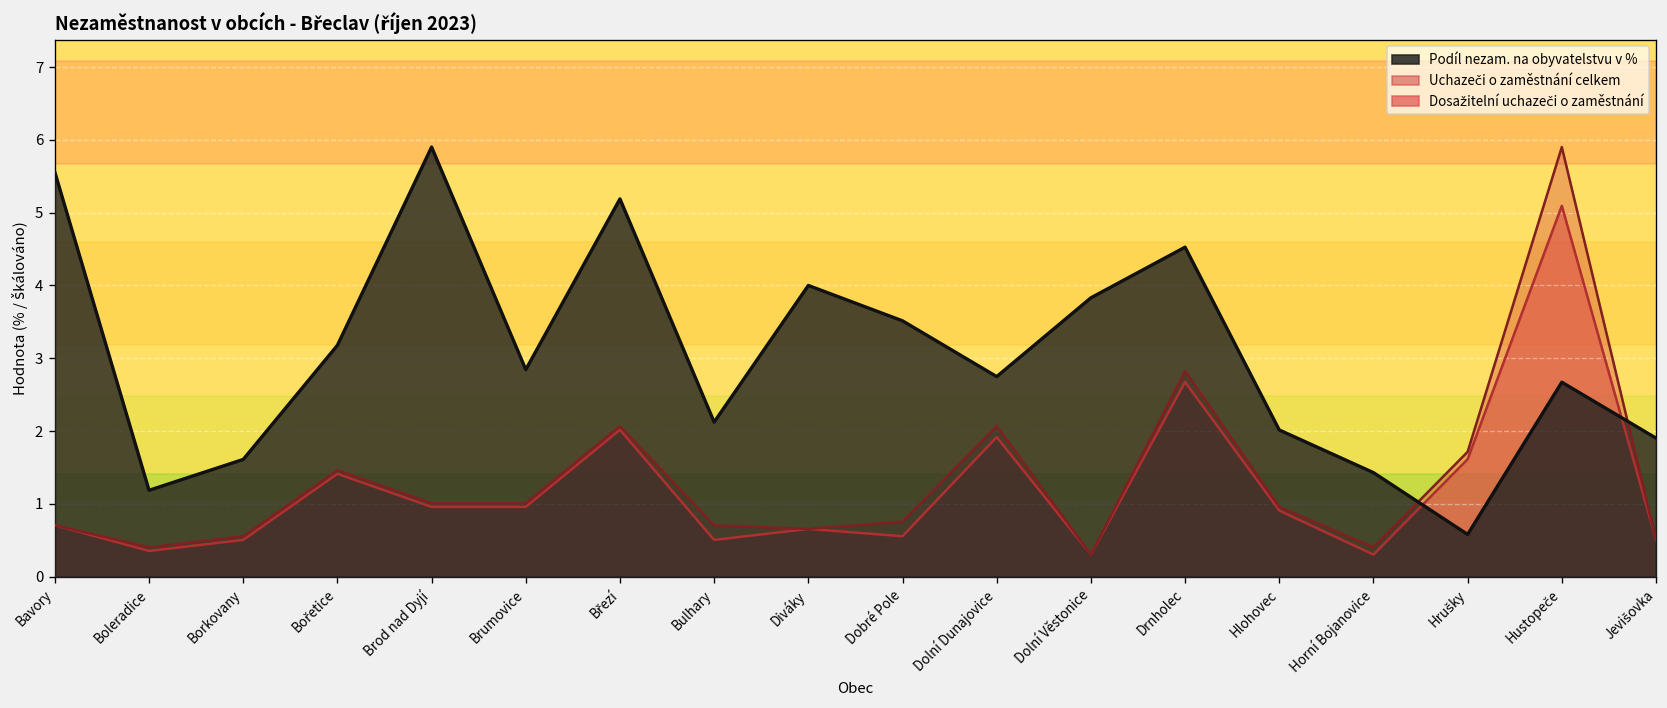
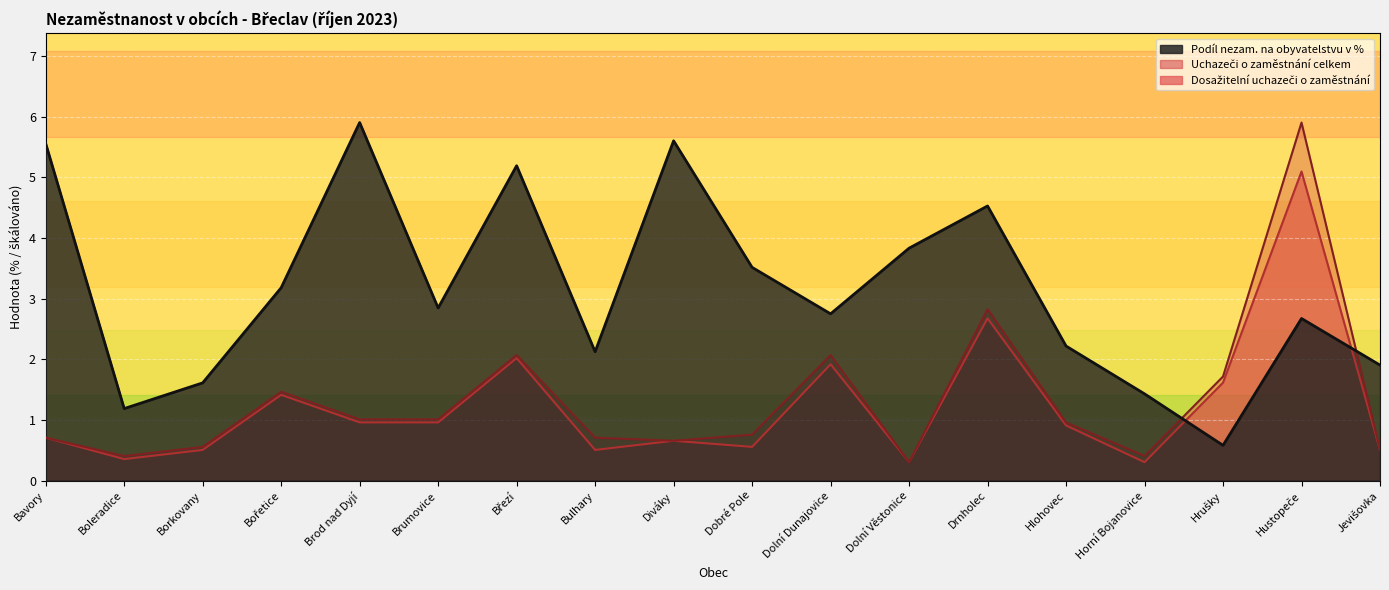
Podíl nezam. na obyvatelstvu v %, Diváky: 4.0 -> 5.6
Podíl nezam. na obyvatelstvu v %, Hlohovec: 2.0 -> 2.2
